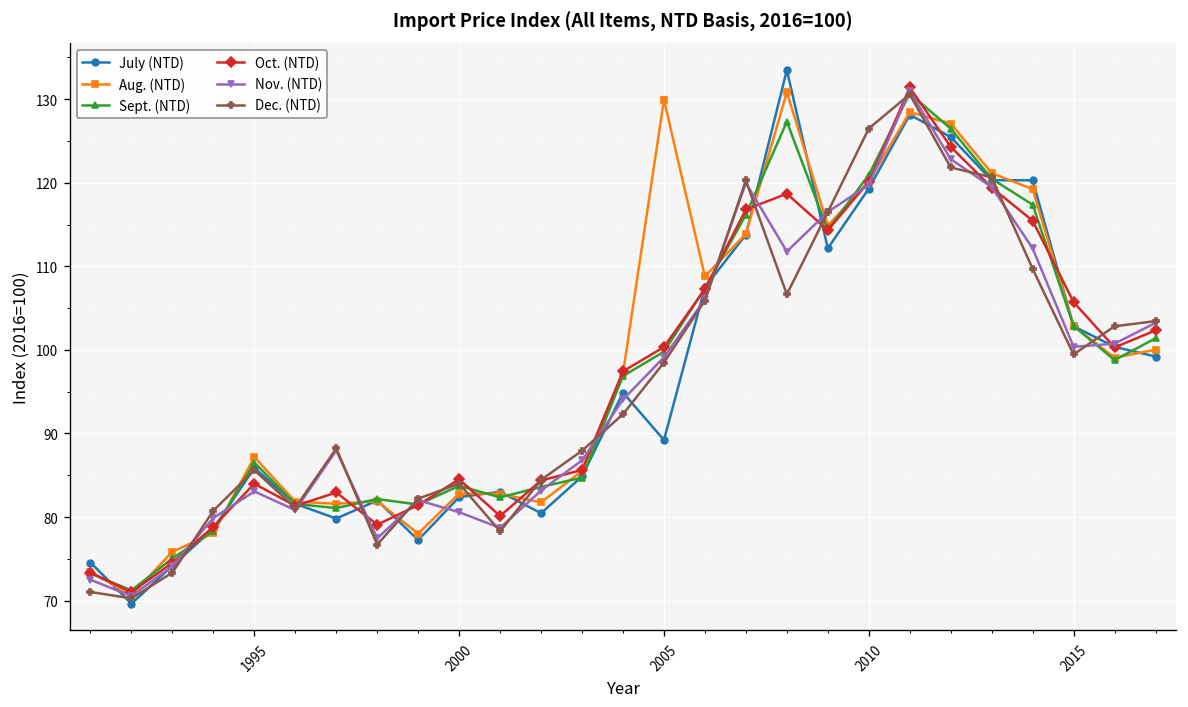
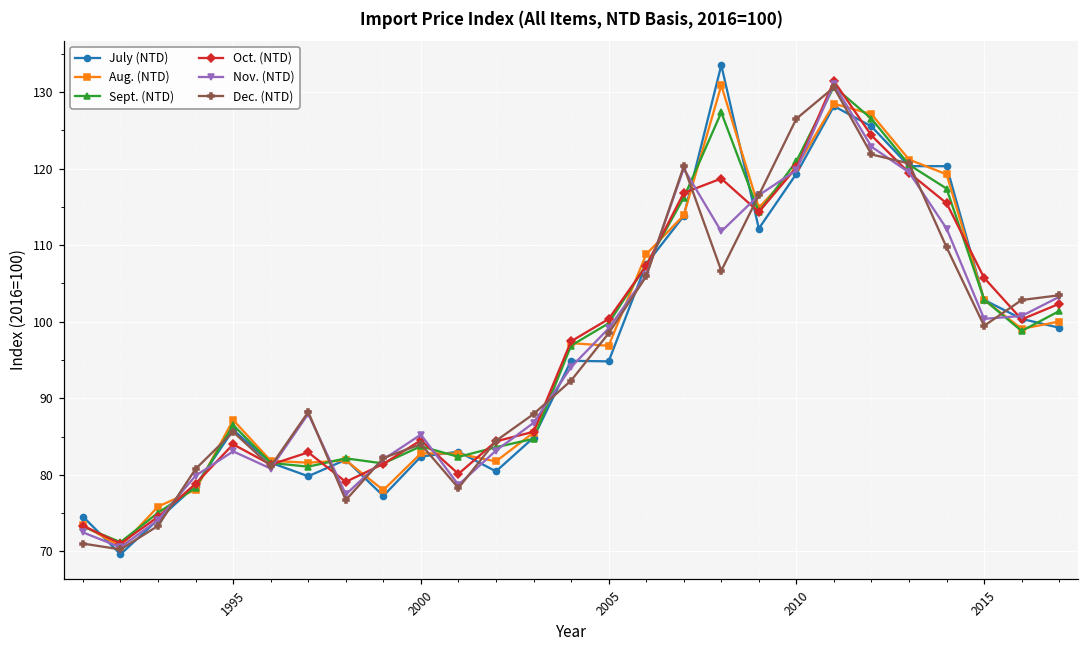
Nov. (NTD), 2000: 81 -> 85
July (NTD), 2005: 89 -> 95
Aug. (NTD), 2005: 130 -> 97
